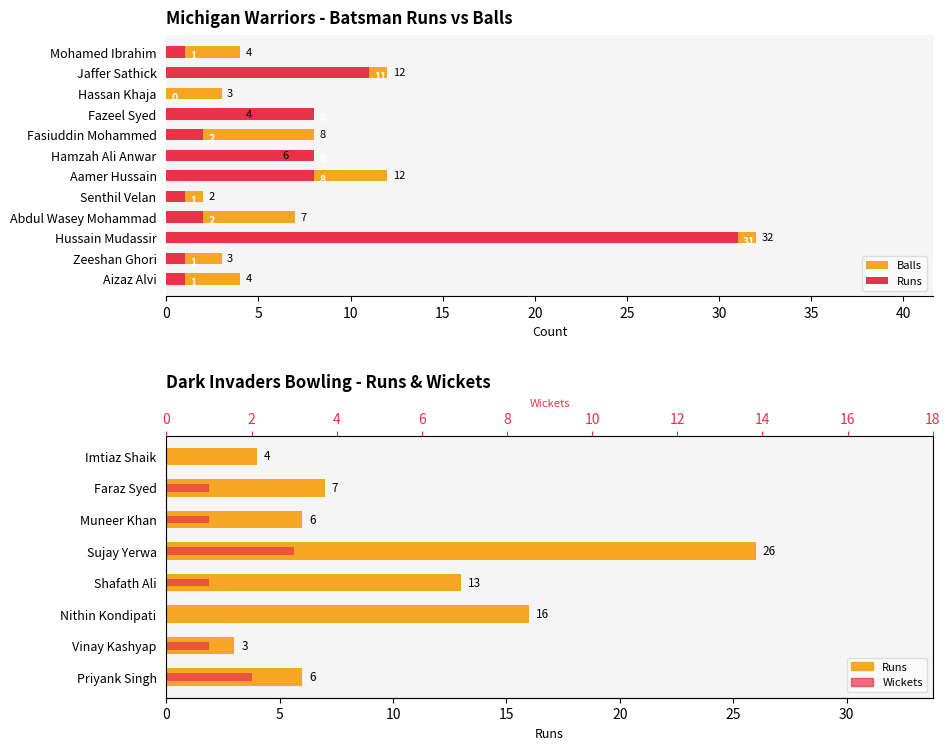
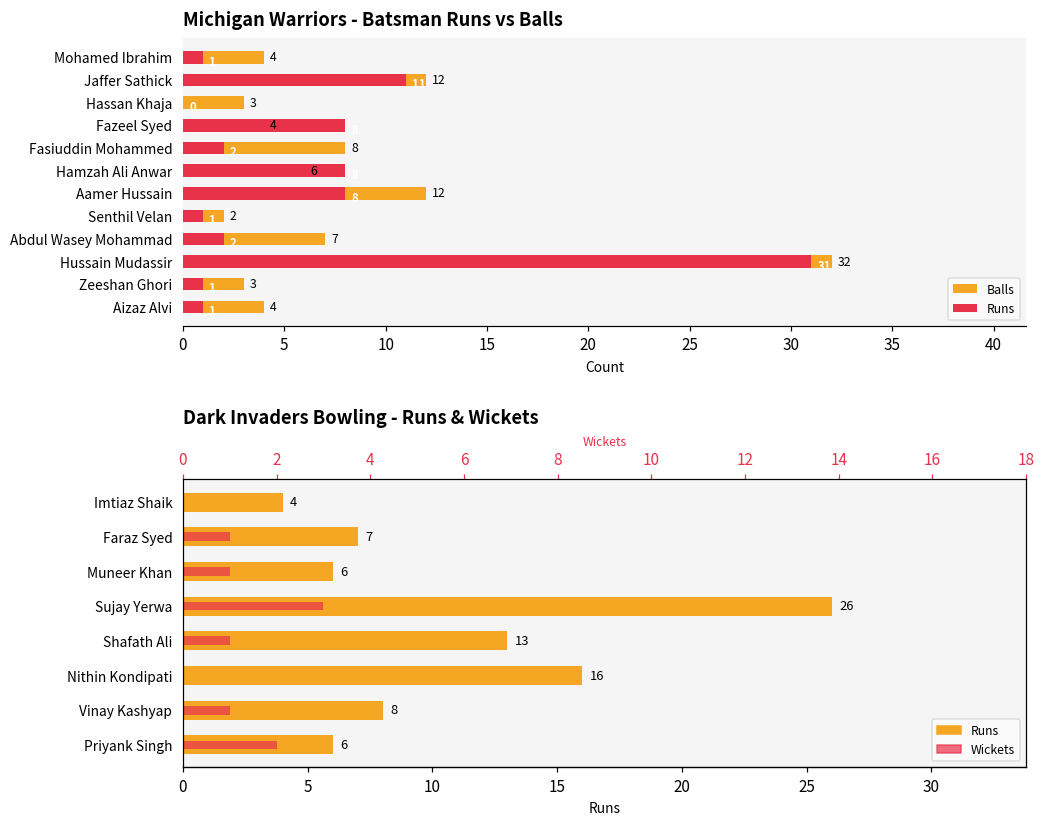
Dark Invaders Bowling - Runs & Wickets, Runs, Vinay Kashyap: 3 -> 8
